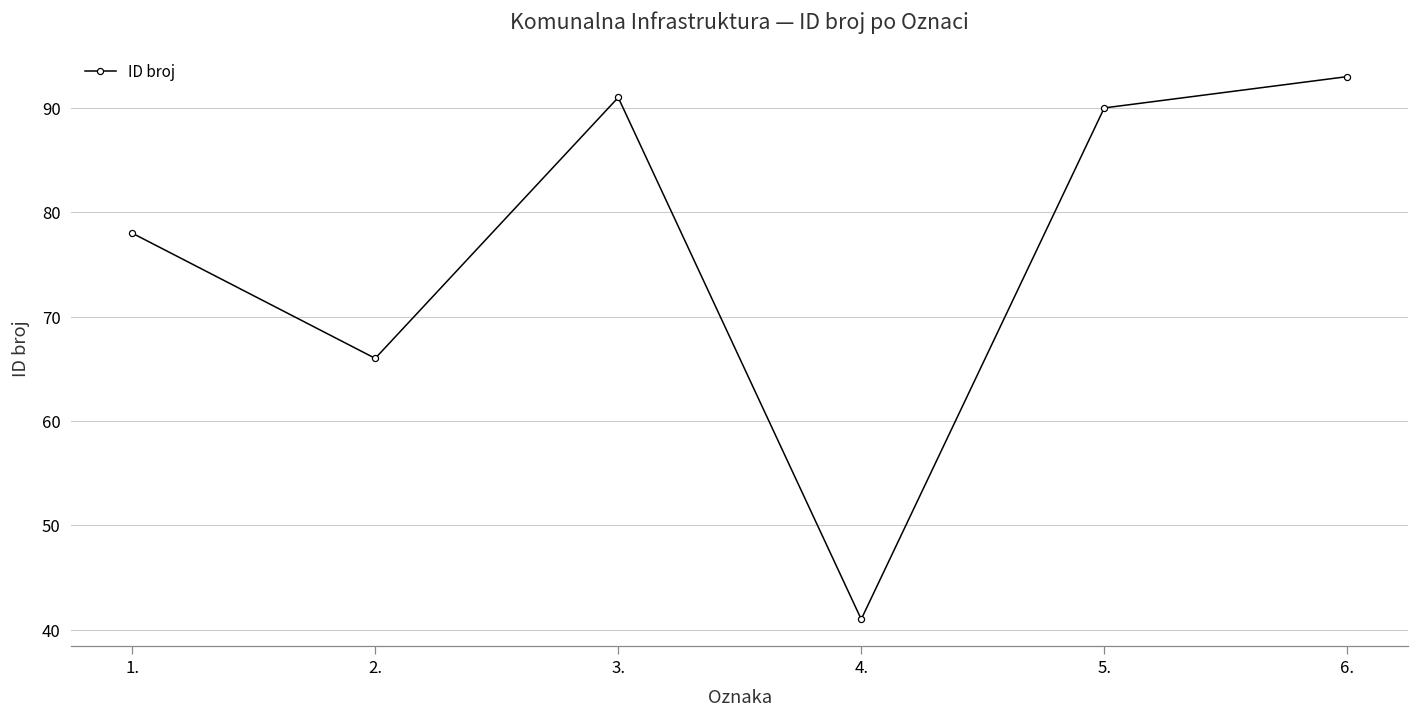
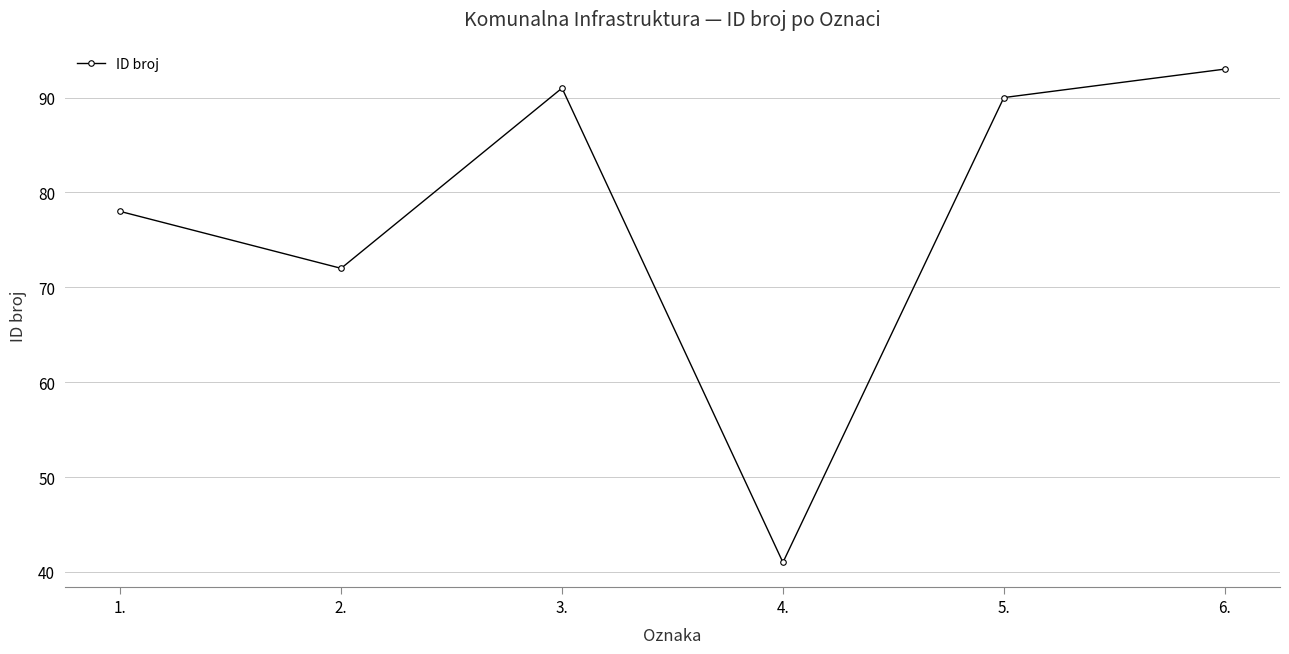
2.: 66 -> 72
